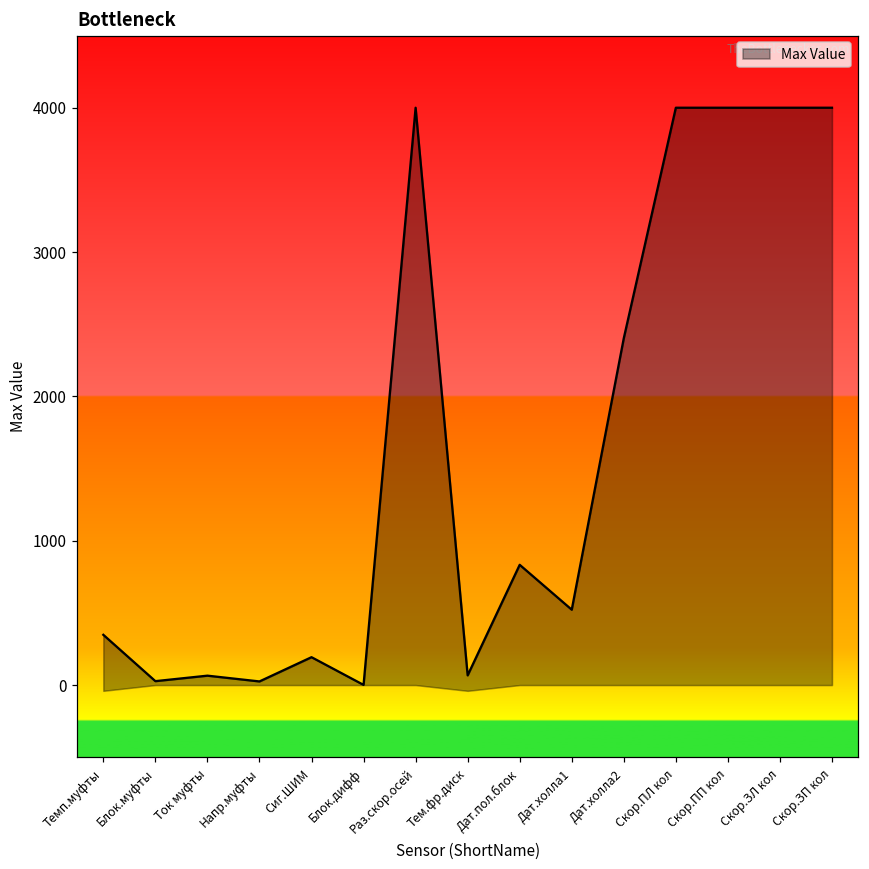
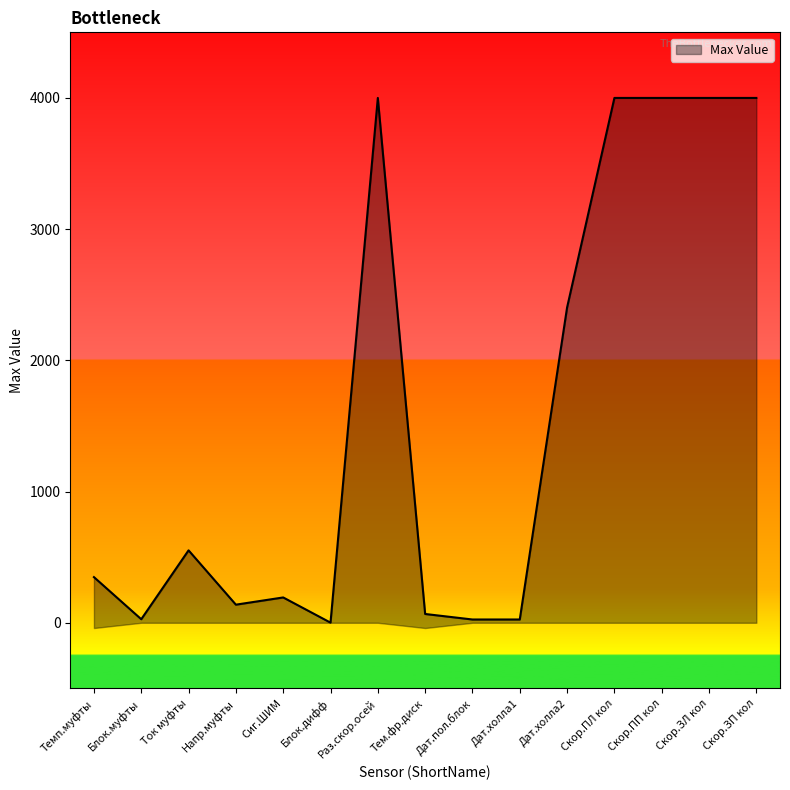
Ток муфты: 70 -> 550
Напр.муфты: 30 -> 140
Дат.пол.блок: 830 -> 30
Дат.холла1: 520 -> 30
